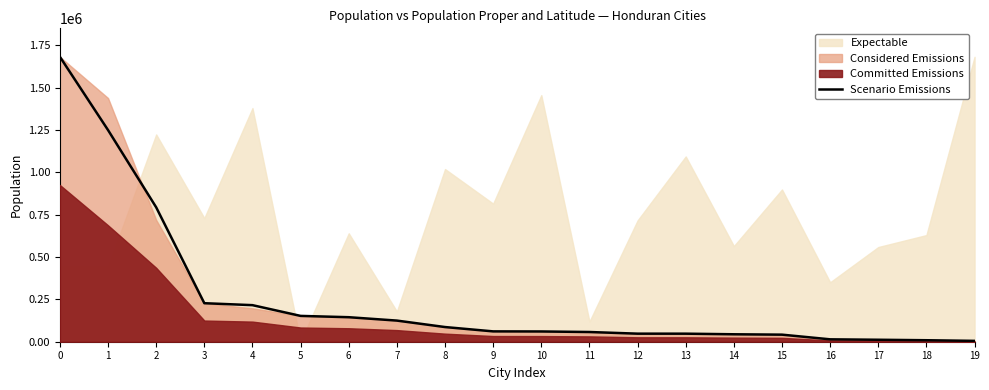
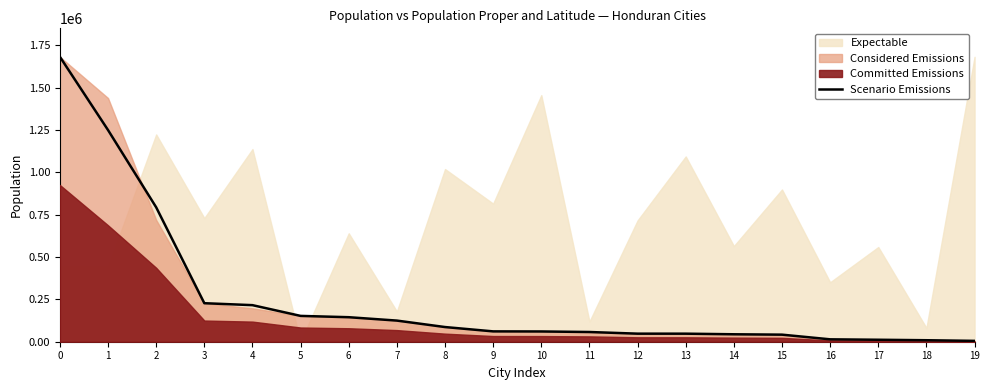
Expectable, 4: 1380000 -> 1140000
Expectable, 18: 630000 -> 80000
